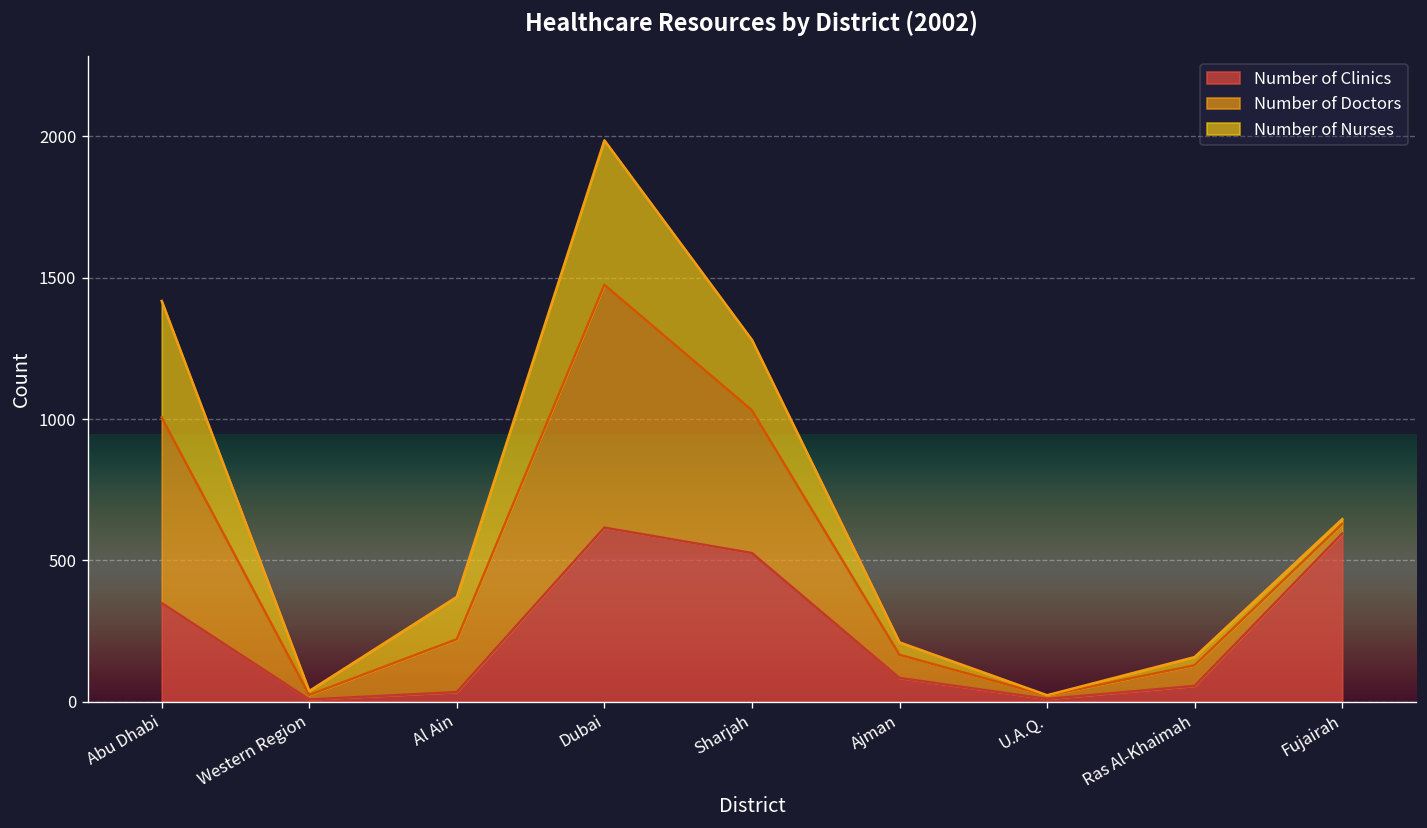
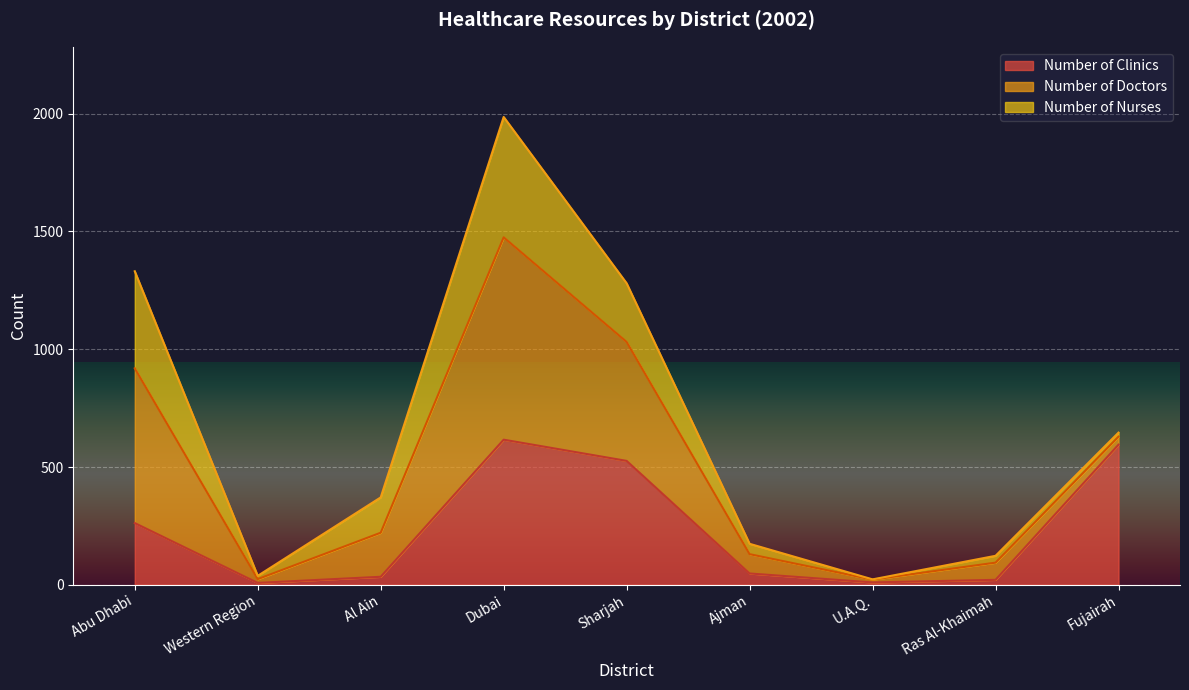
Number of Clinics, Abu Dhabi: 350 -> 260
Number of Clinics, Ajman: 80 -> 50
Number of Clinics, Ras Al-Khaimah: 60 -> 20
